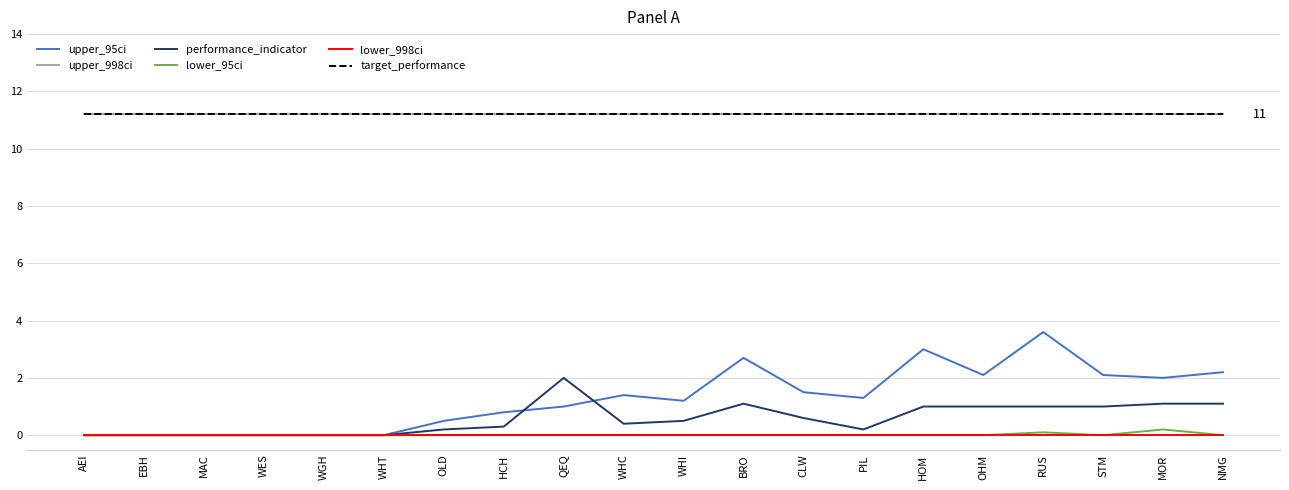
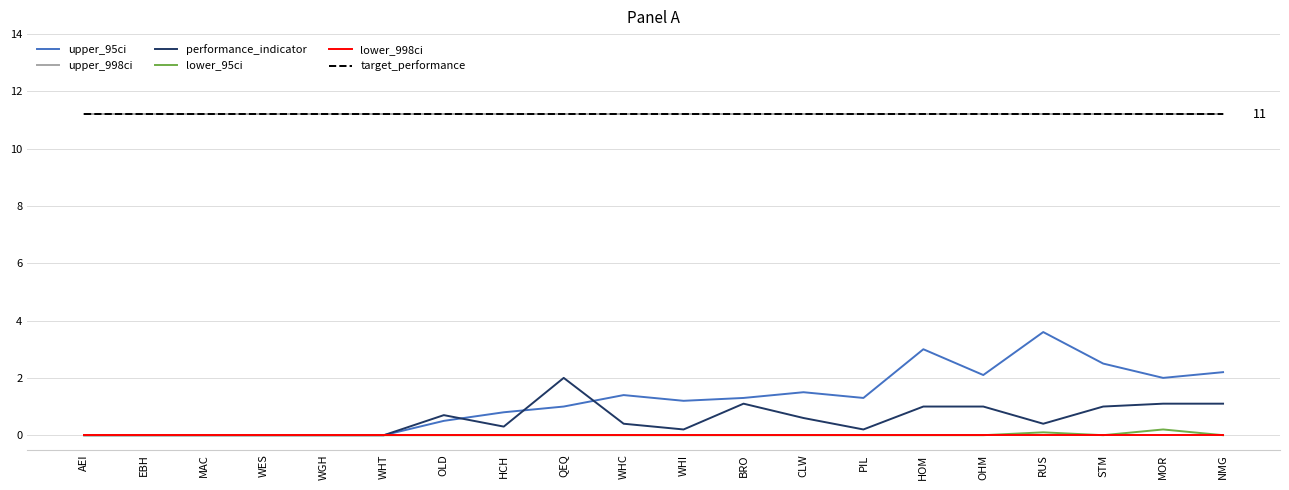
performance_indicator, OLD: 0.2 -> 0.7
performance_indicator, WHI: 0.5 -> 0.2
upper_95ci, BRO: 2.7 -> 1.3
performance_indicator, RUS: 1.0 -> 0.4
upper_95ci, STM: 2.1 -> 2.5
